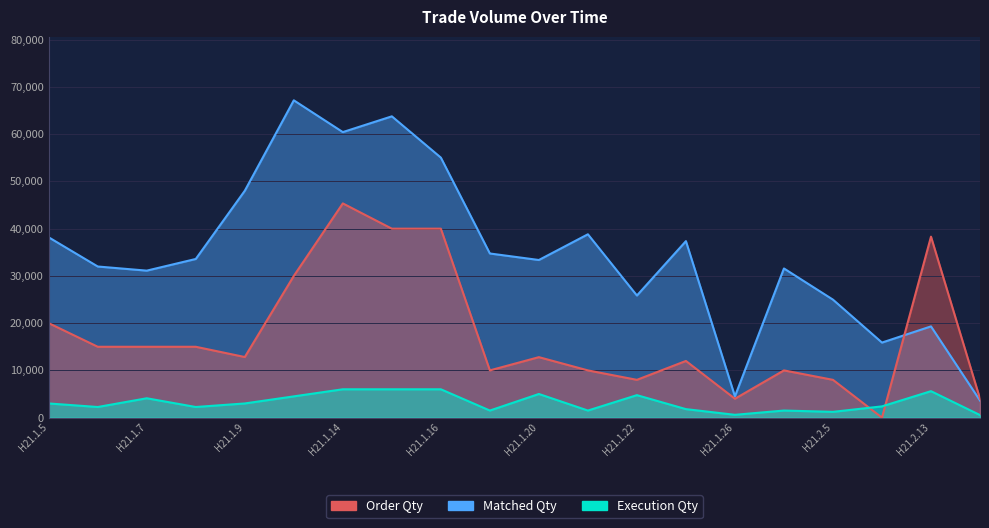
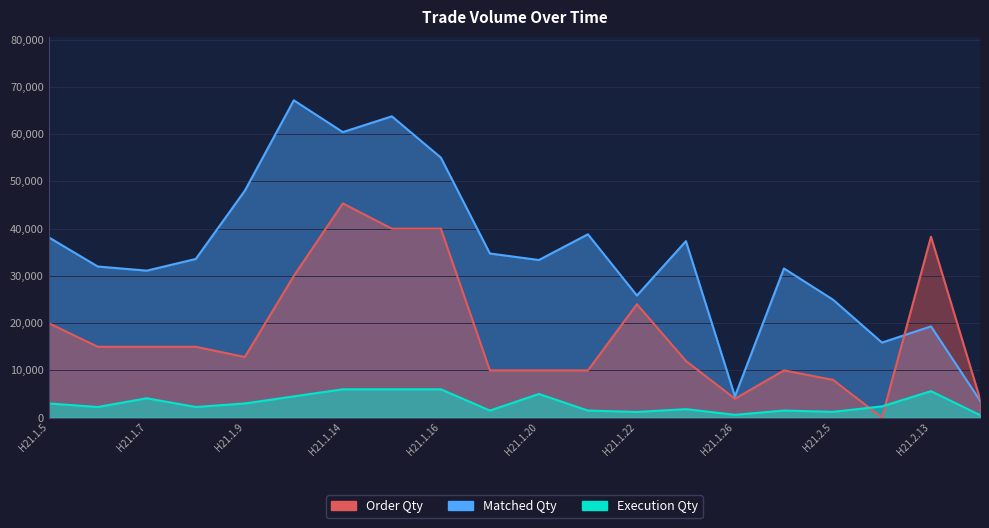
Order Qty, H21.1.20: 13,000 -> 10,000
Order Qty, H21.1.22: 8,000 -> 24,000
Execution Qty, H21.1.22: 5,000 -> 1,000
